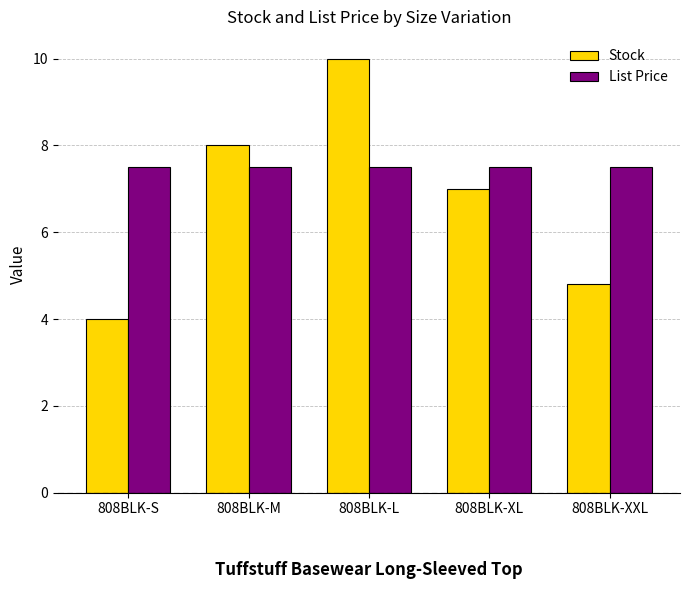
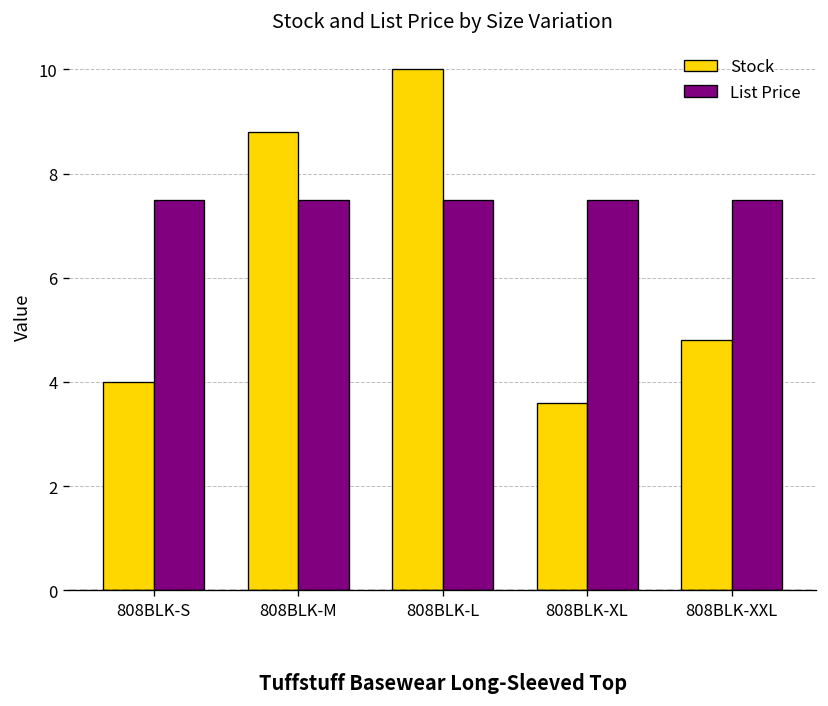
Stock, 808BLK-M: 8.0 -> 8.8
Stock, 808BLK-XL: 7.0 -> 3.6
